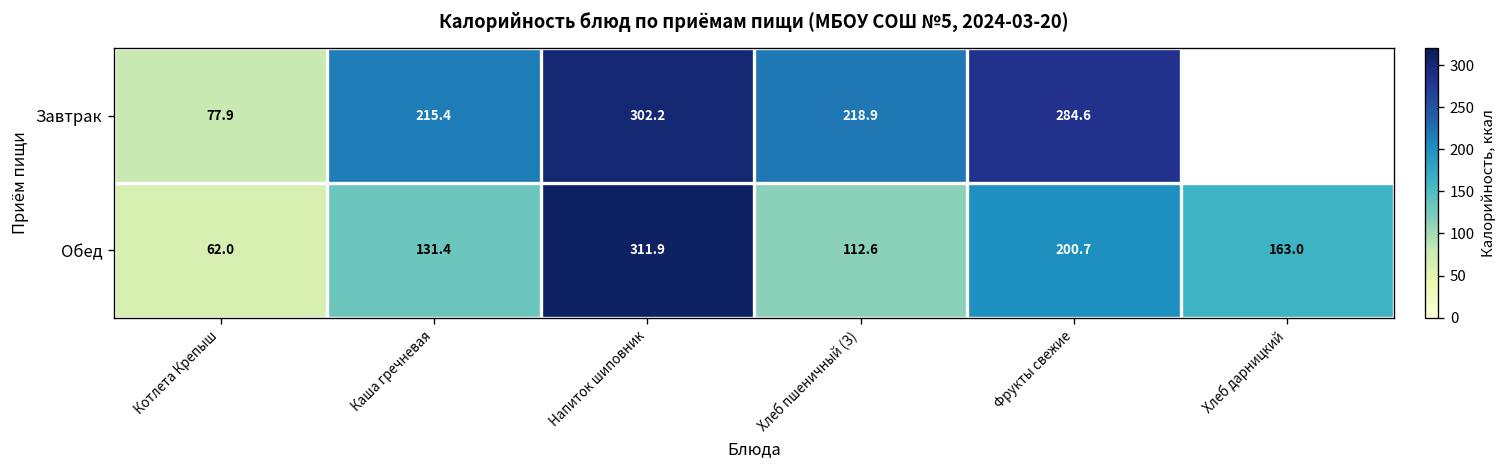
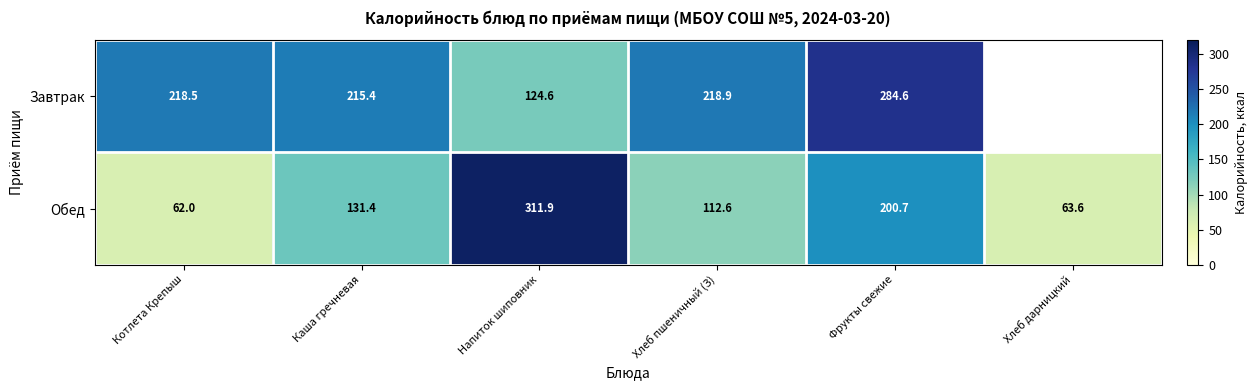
Завтрак, Котлета Крепыш: 77.9 -> 218.5
Завтрак, Напиток шиповник: 302.2 -> 124.6
Обед, Хлеб дарницкий: 163.0 -> 63.6
